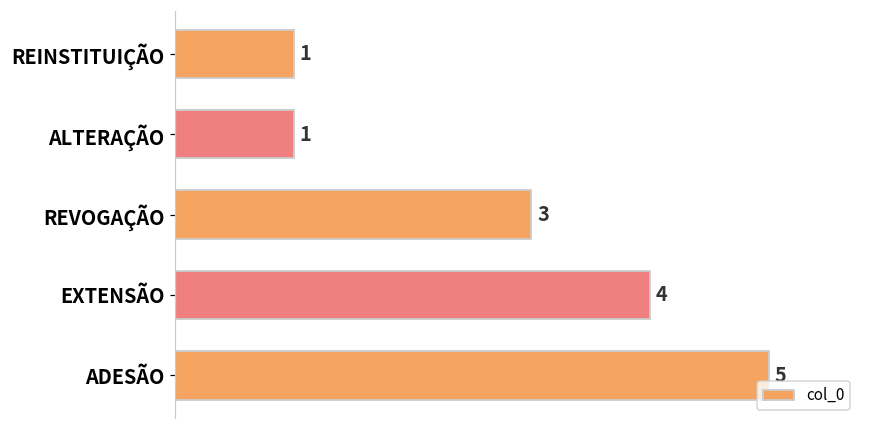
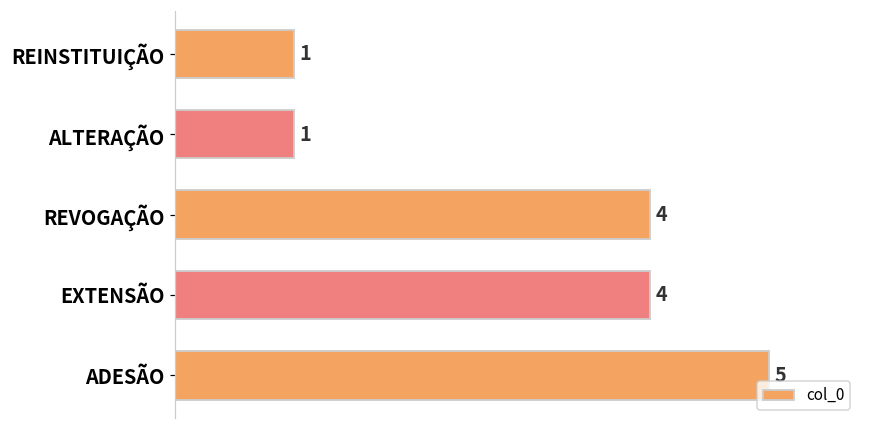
REVOGAÇÃO: 3 -> 4
